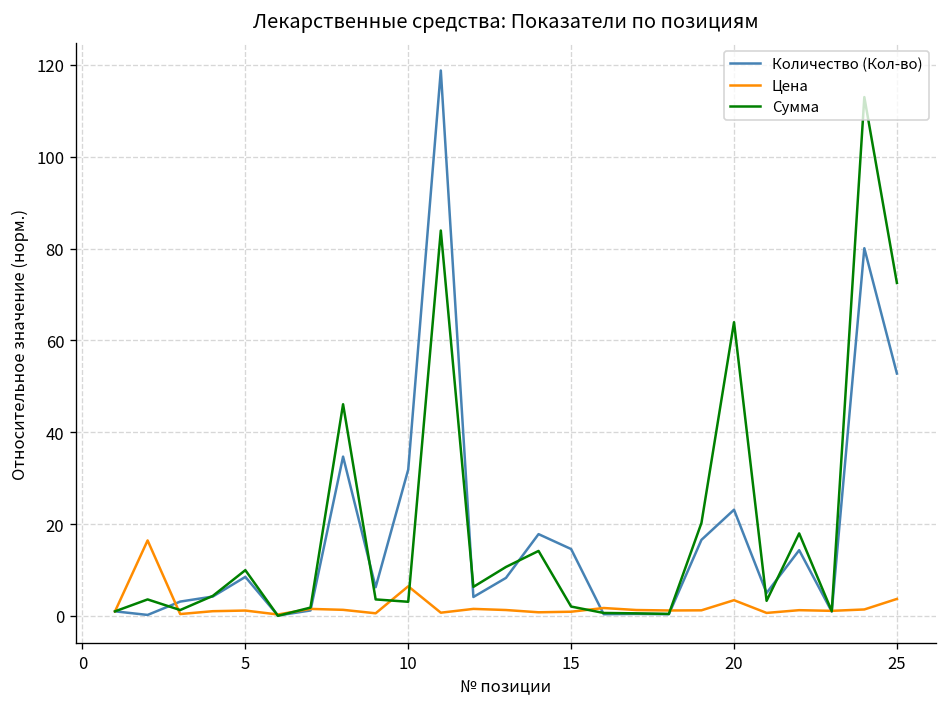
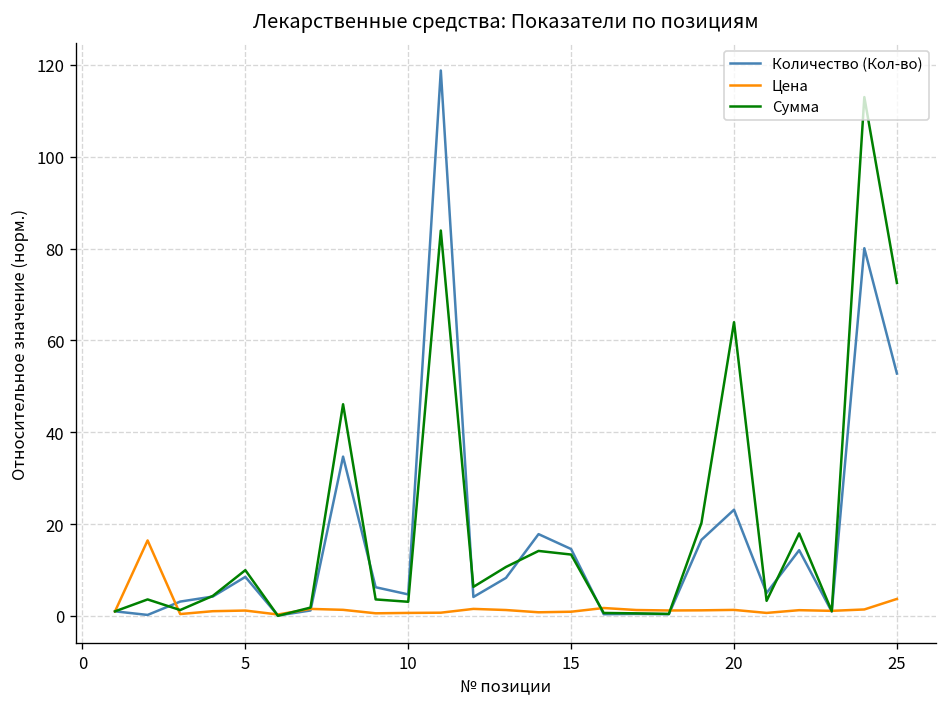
Количество (Кол-во), 10: 32 -> 5
Цена, 10: 6 -> 1
Сумма, 15: 2 -> 13
Цена, 20: 3 -> 1
